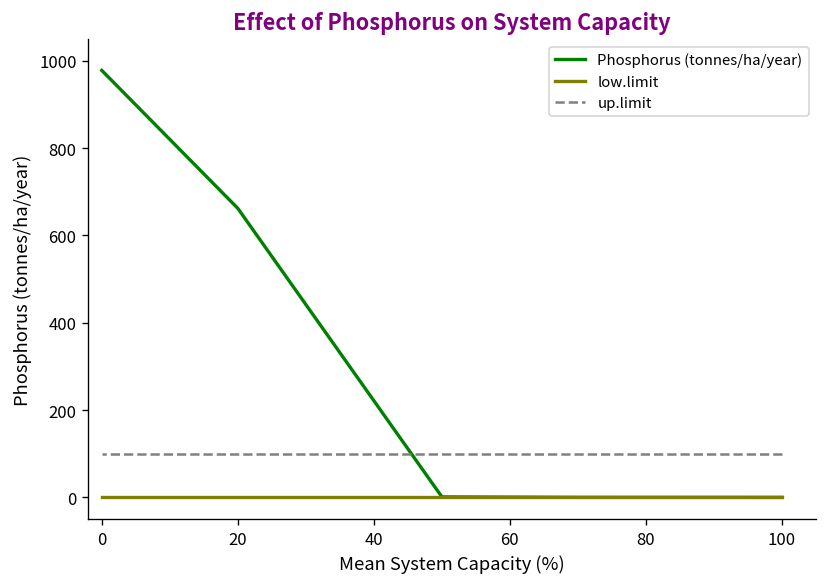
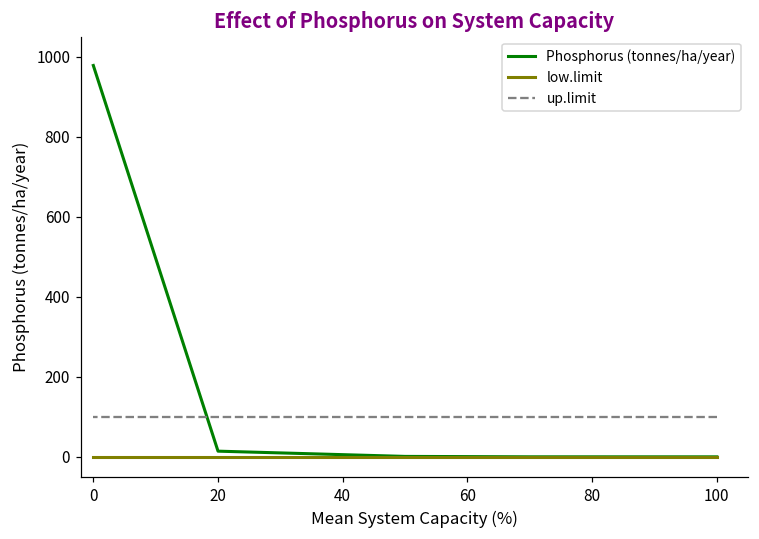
Phosphorus (tonnes/ha/year), 20: 660 -> 10
